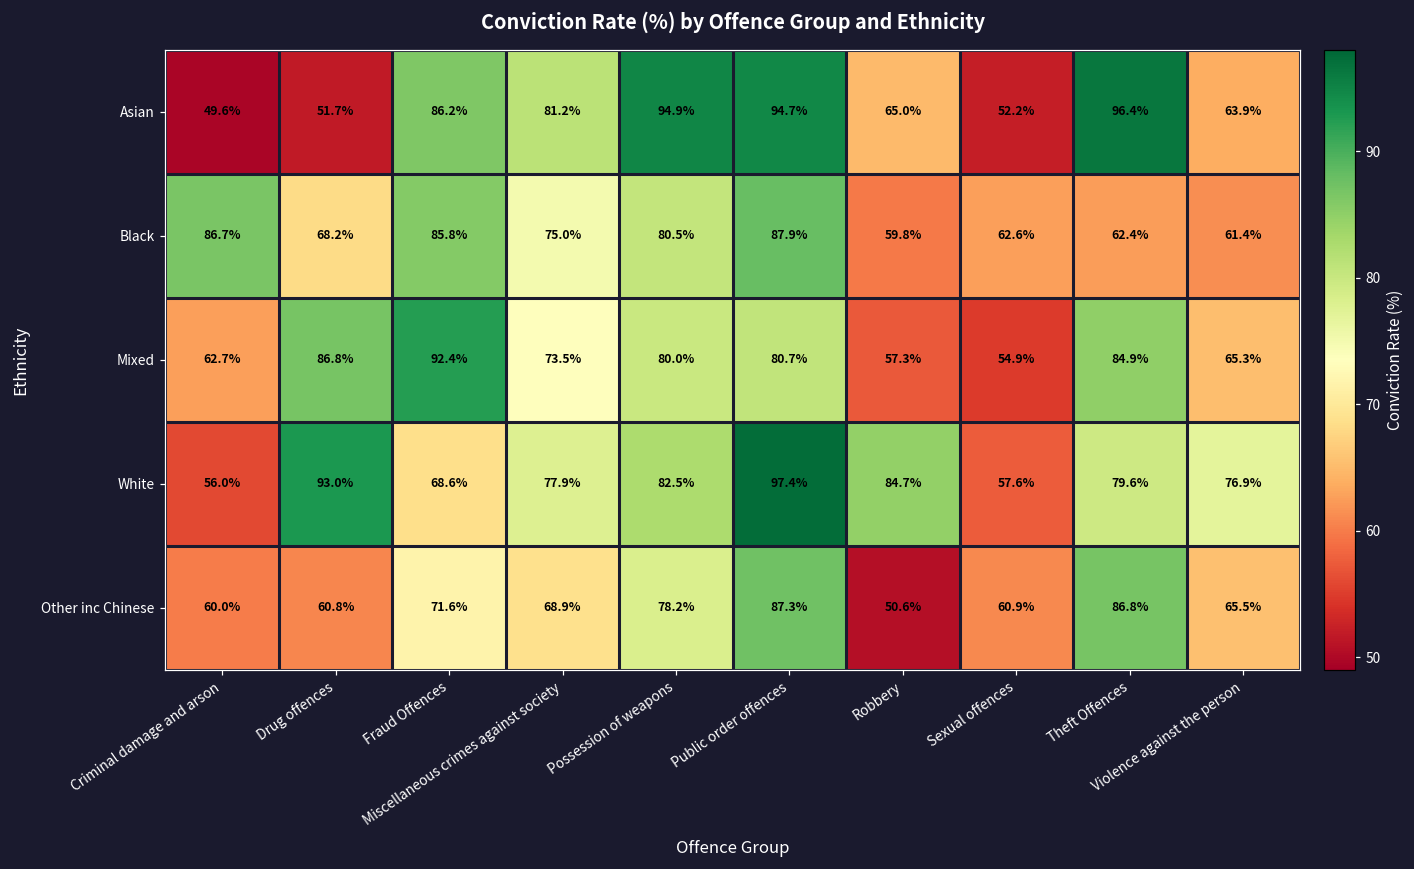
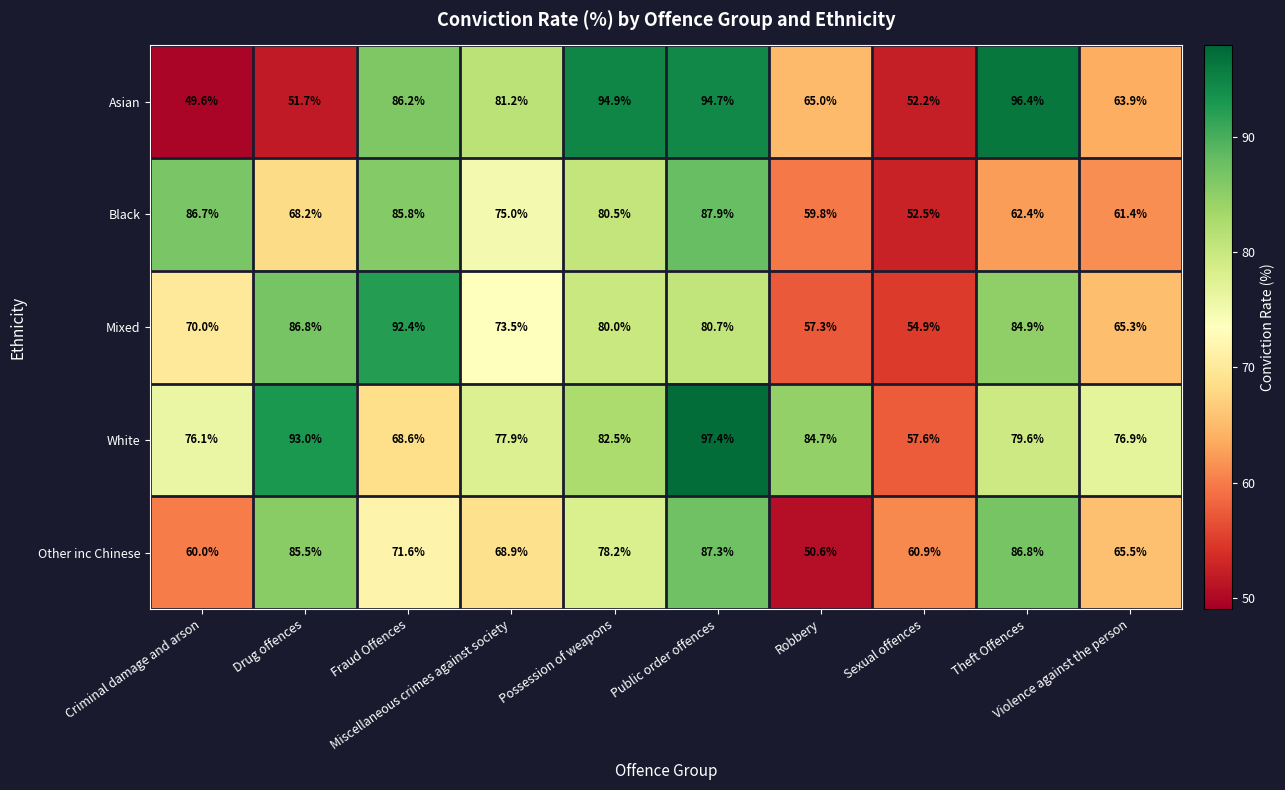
Black, Sexual offences: 62.6% -> 52.5%
Mixed, Criminal damage and arson: 62.7% -> 70.0%
White, Criminal damage and arson: 56.0% -> 76.1%
Other inc Chinese, Drug offences: 60.8% -> 85.5%
